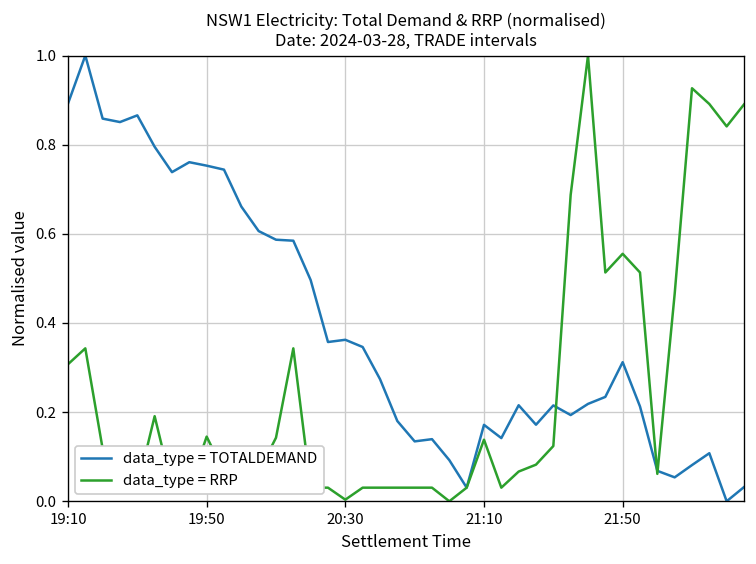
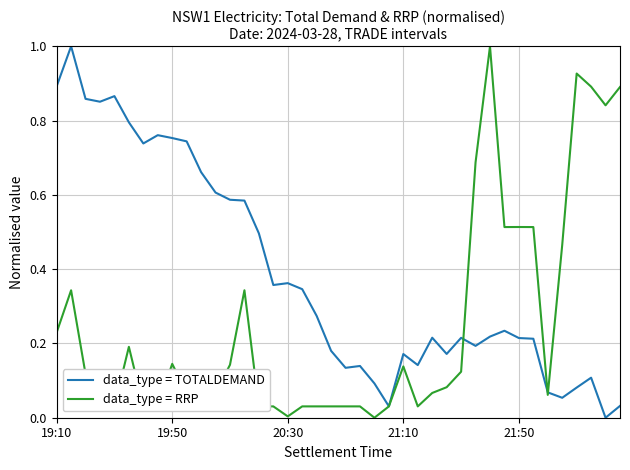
data_type = RRP, 19:10: 0.31 -> 0.23
data_type = TOTALDEMAND, 21:50: 0.31 -> 0.21
data_type = RRP, 21:50: 0.56 -> 0.51
